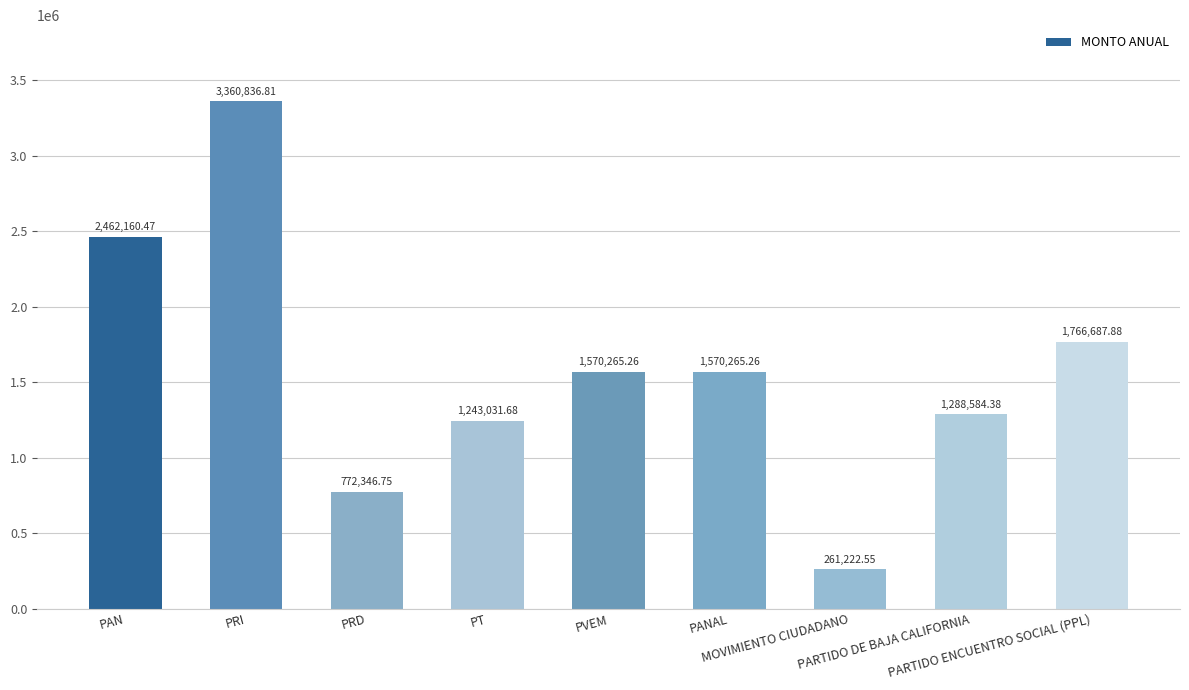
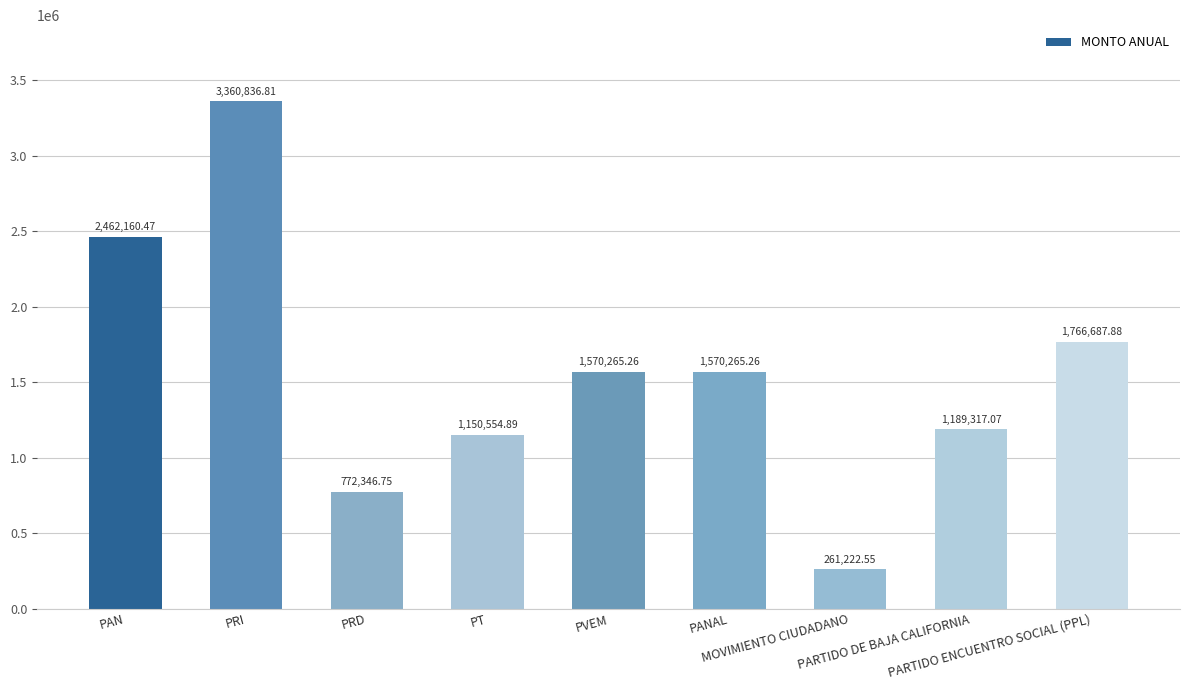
PT: 1,243,031.68 -> 1,150,554.89
PARTIDO DE BAJA CALIFORNIA: 1,288,584.38 -> 1,189,317.07
